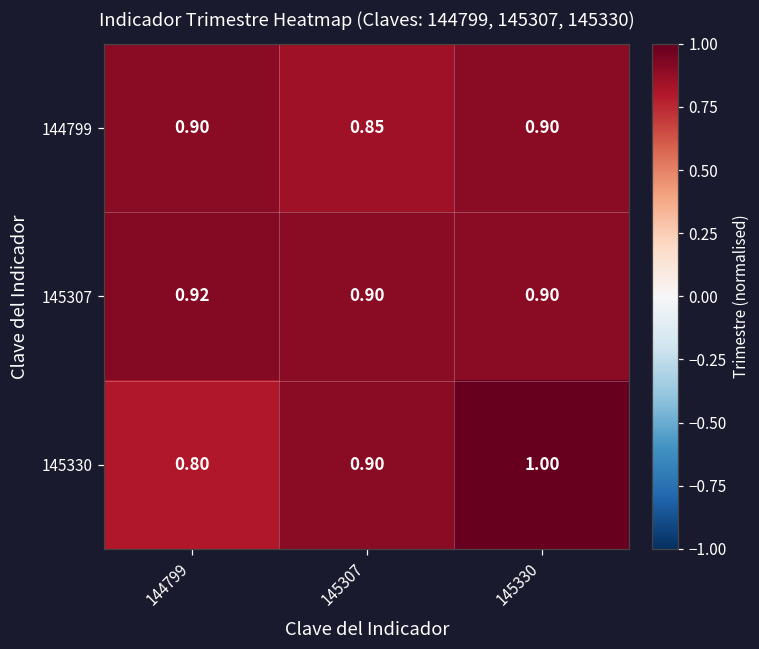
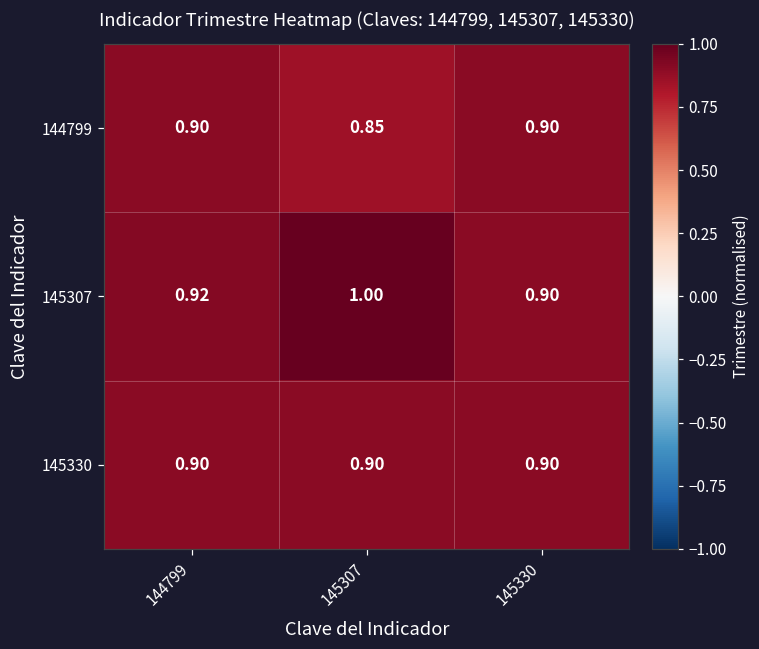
145307, 145307: 0.90 -> 1.00
145330, 144799: 0.80 -> 0.90
145330, 145330: 1.00 -> 0.90
